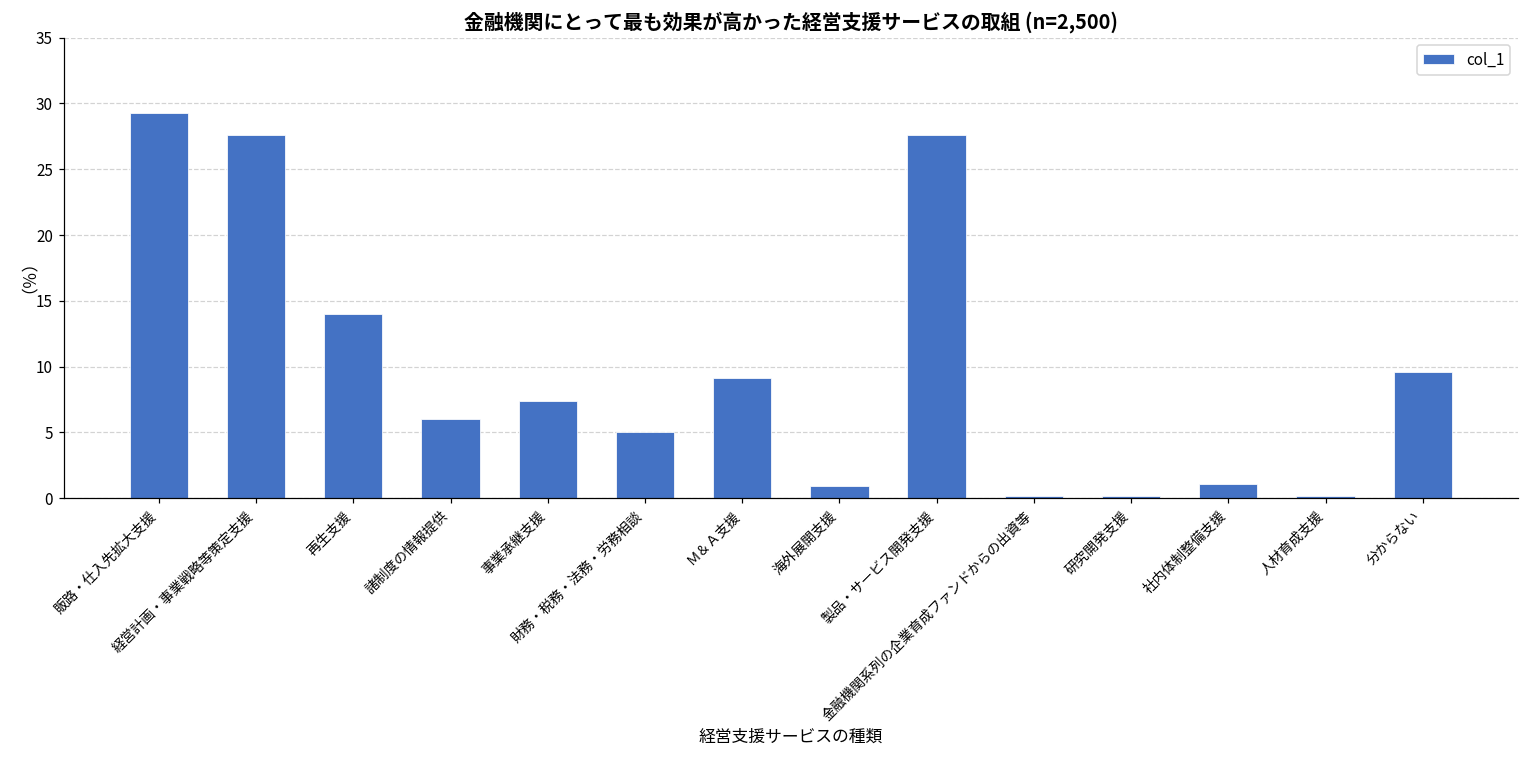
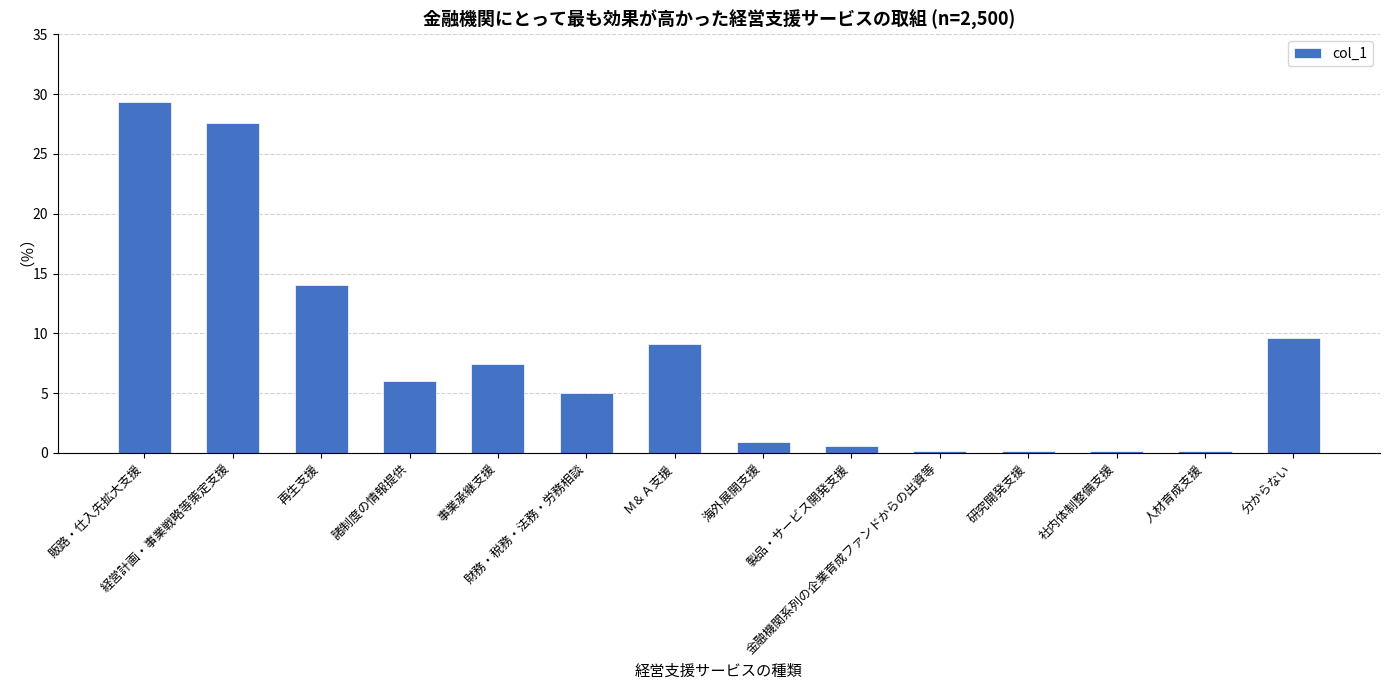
製品・サービス開発支援: 27.6 -> 0.6
社内体制整備支援: 1.1 -> 0.2
